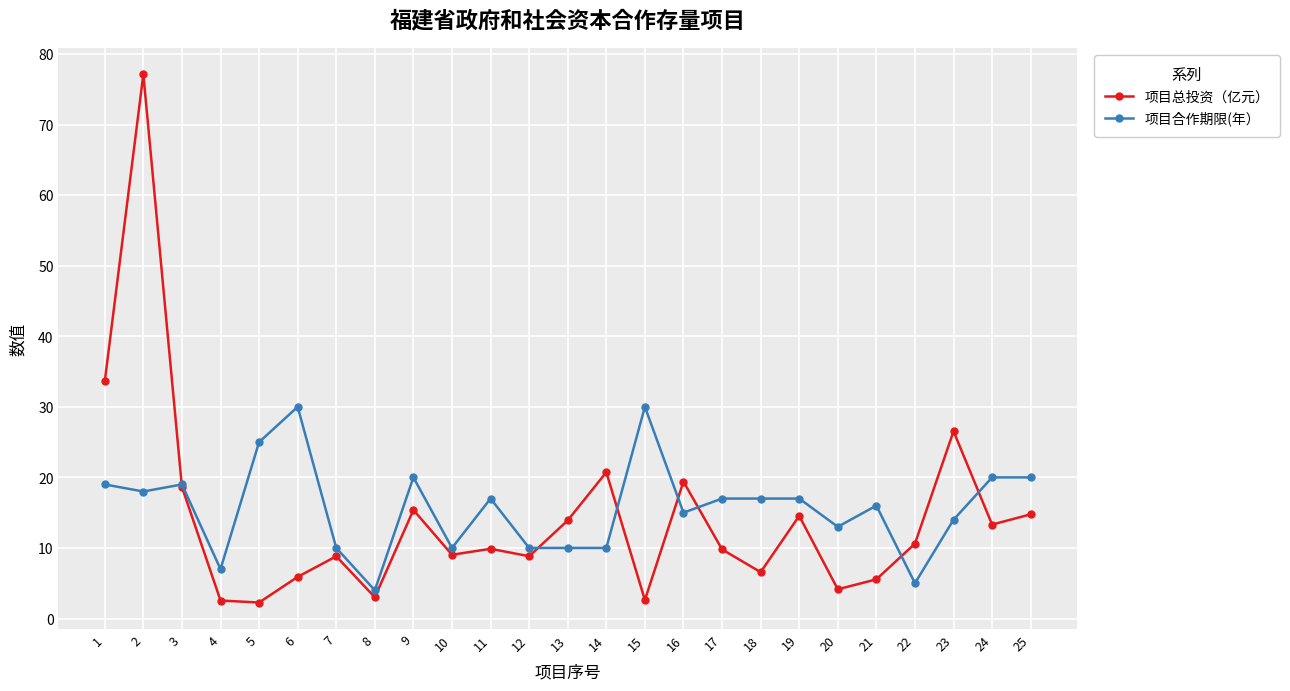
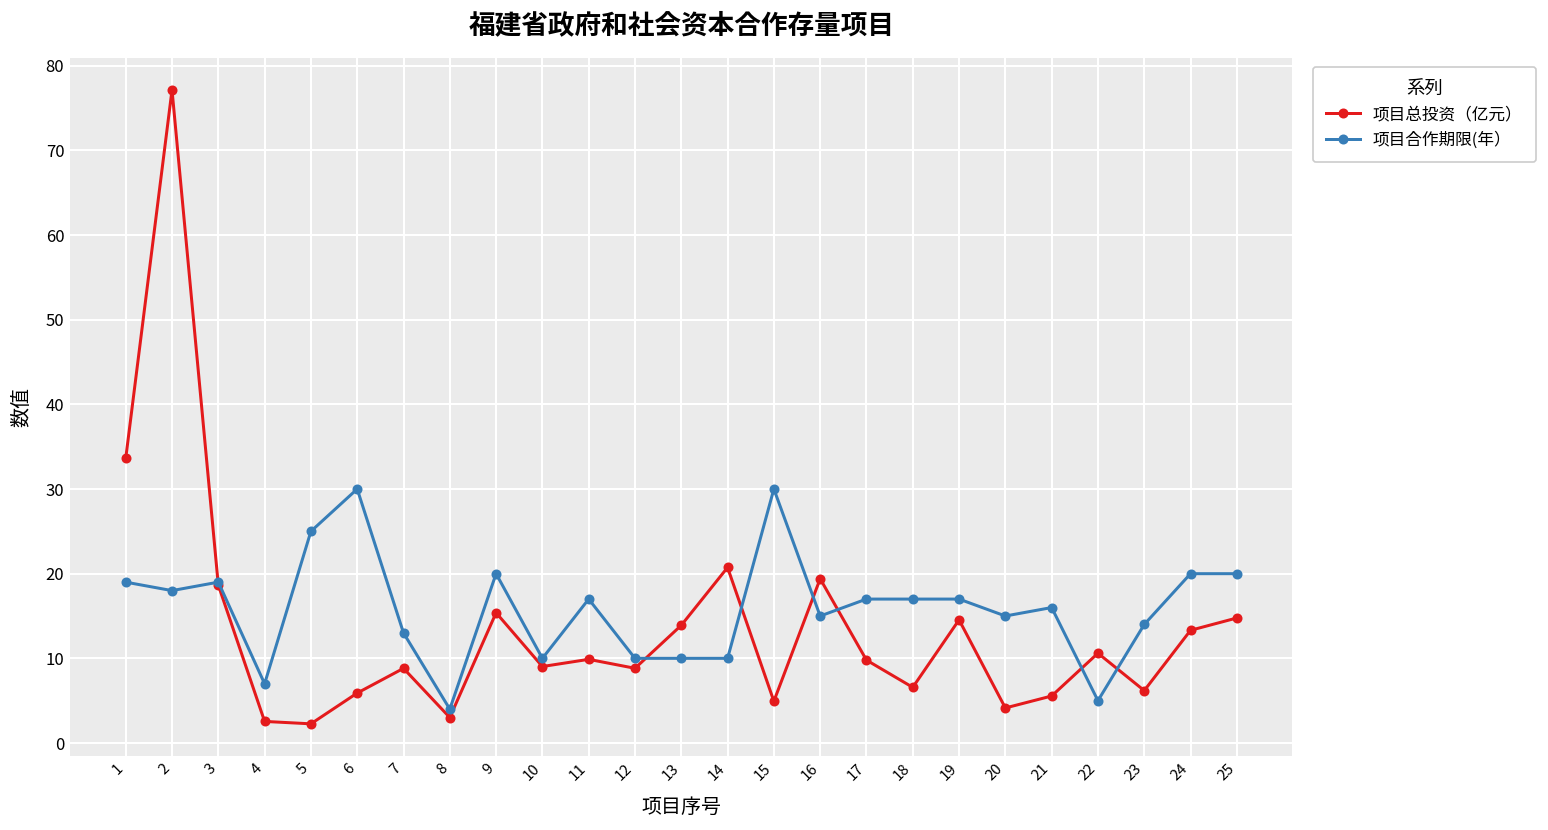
项目合作期限(年）, 7: 10 -> 13
项目总投资（亿元）, 15: 3 -> 5
项目合作期限(年）, 20: 13 -> 15
项目总投资（亿元）, 23: 27 -> 6
